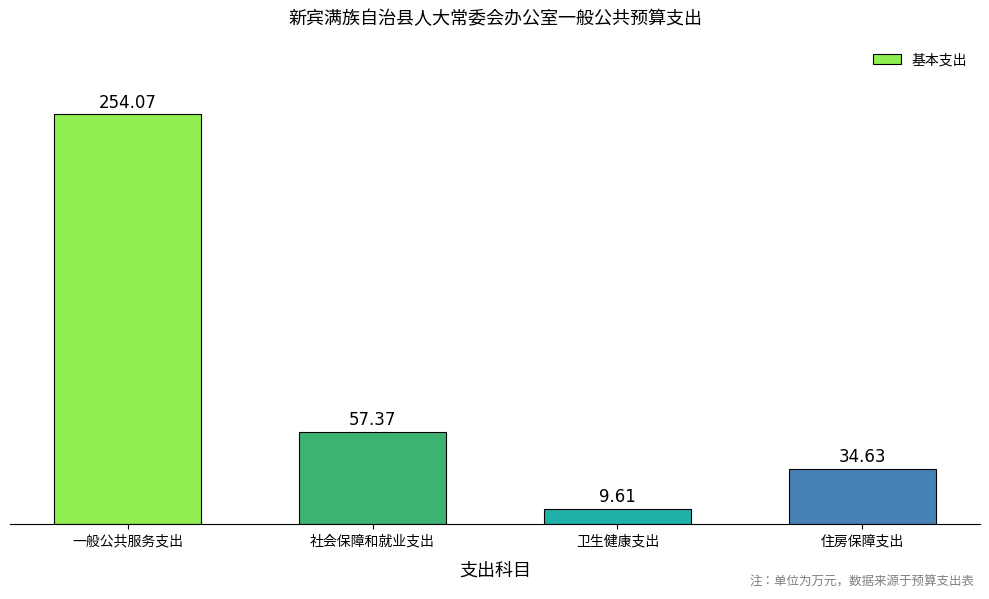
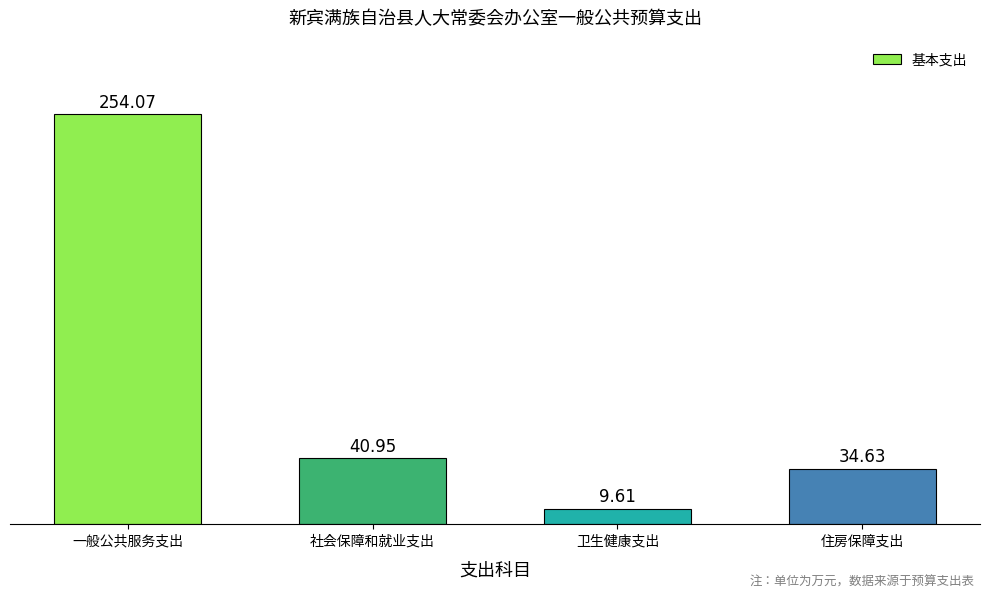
社会保障和就业支出: 57.37 -> 40.95
